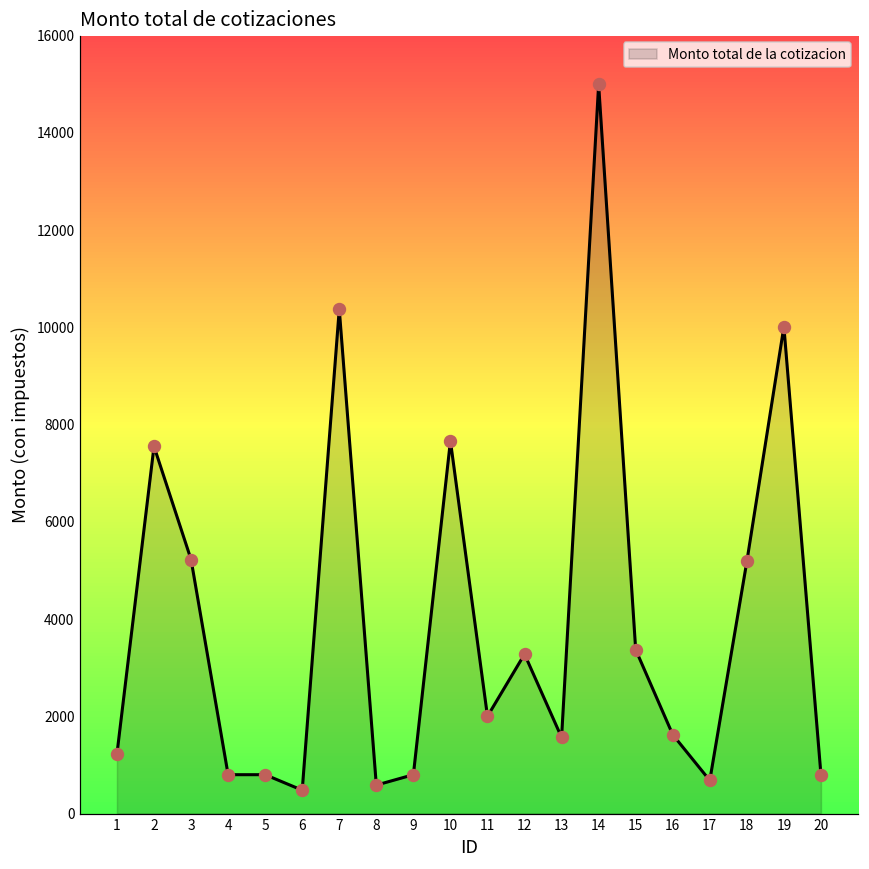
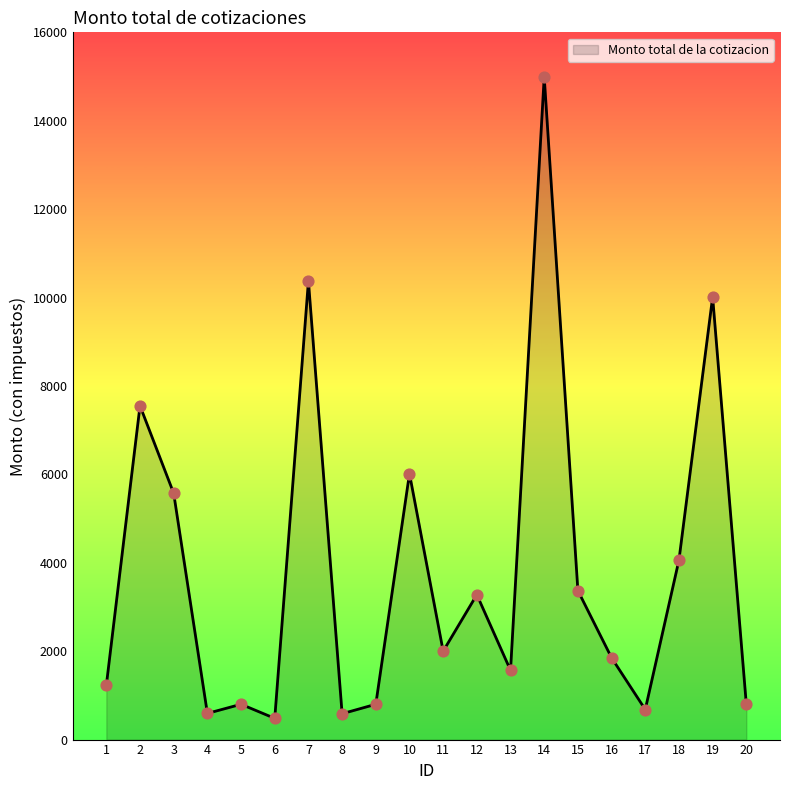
3: 5200 -> 5600
4: 800 -> 600
10: 7700 -> 6000
16: 1600 -> 1800
18: 5200 -> 4100
